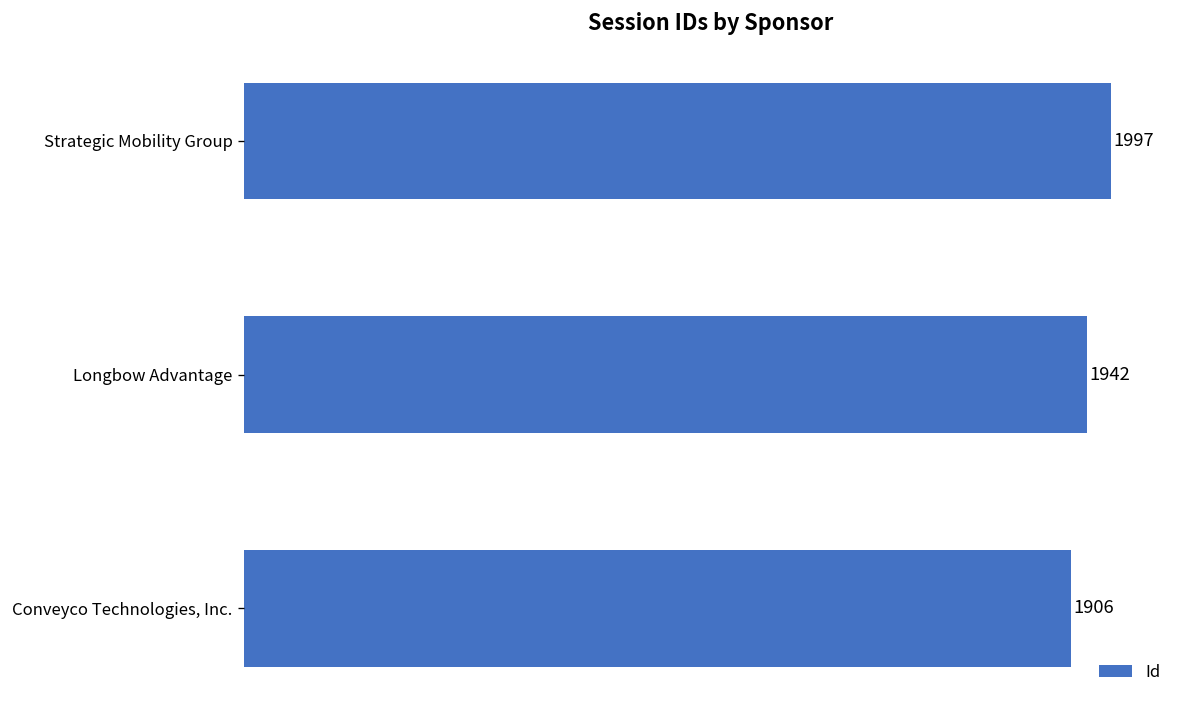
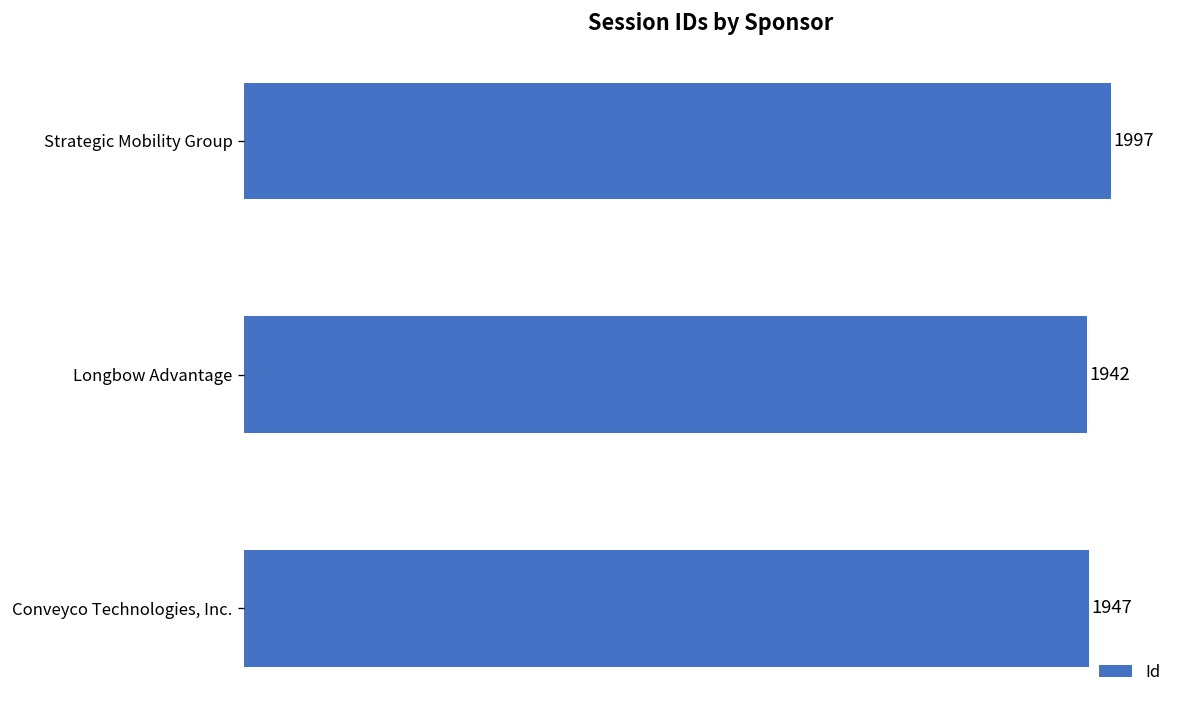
Conveyco Technologies, Inc.: 1906 -> 1947
